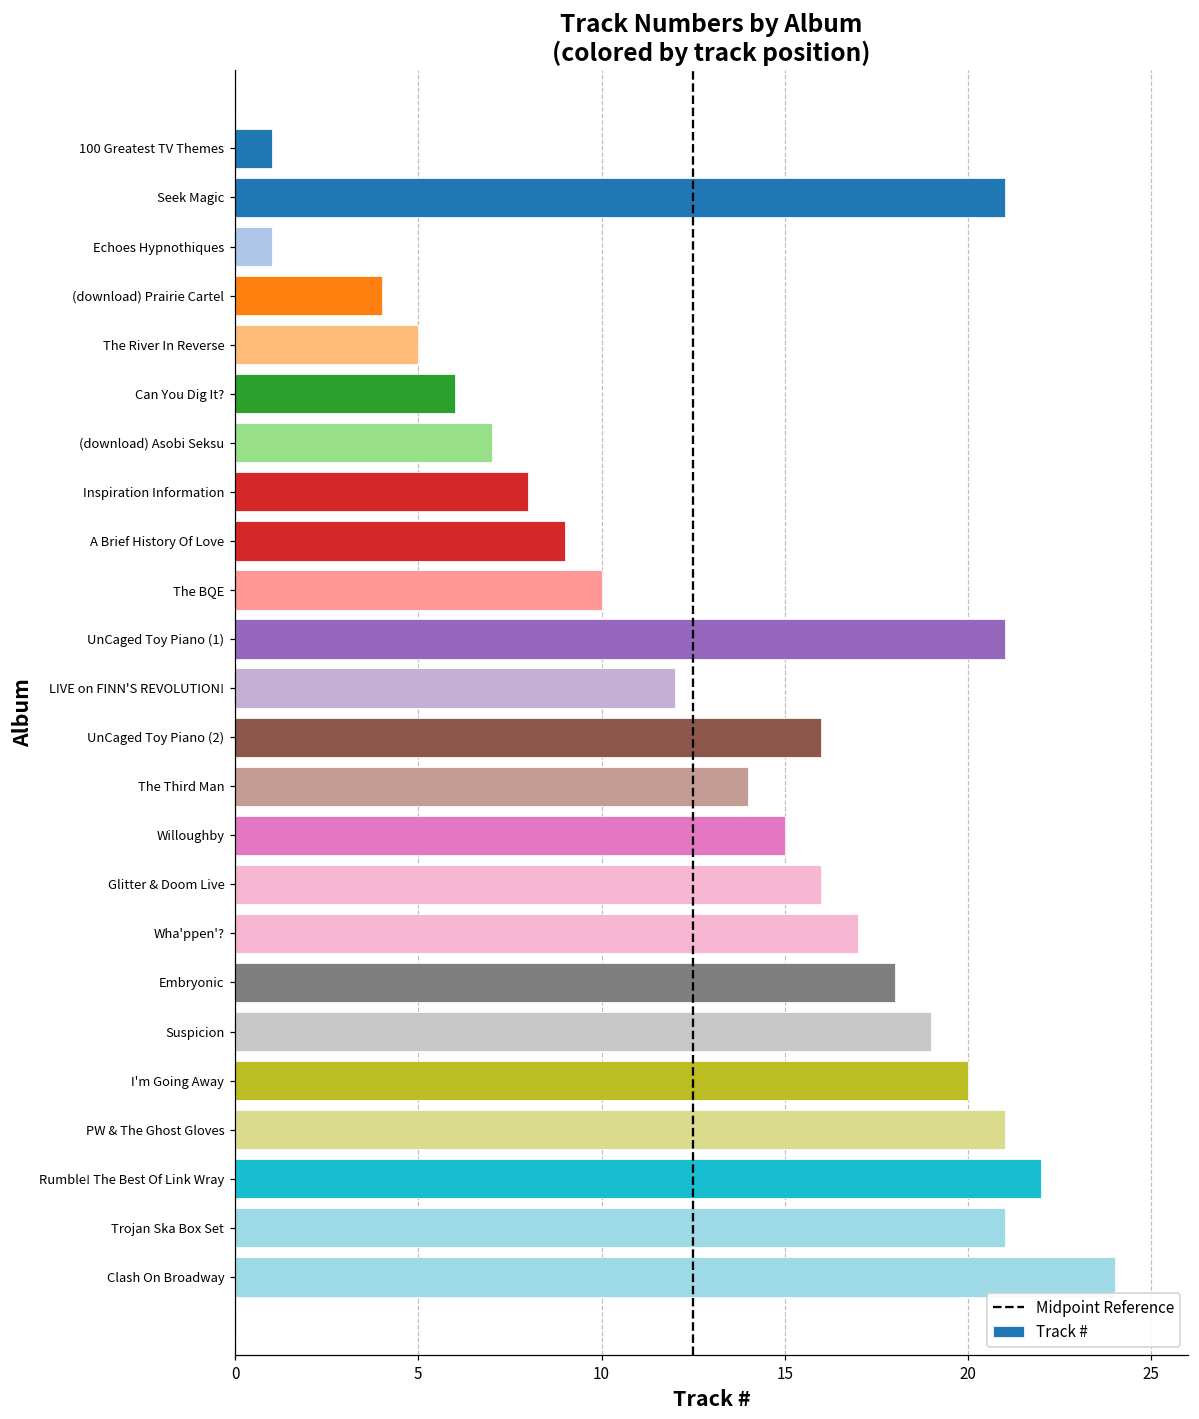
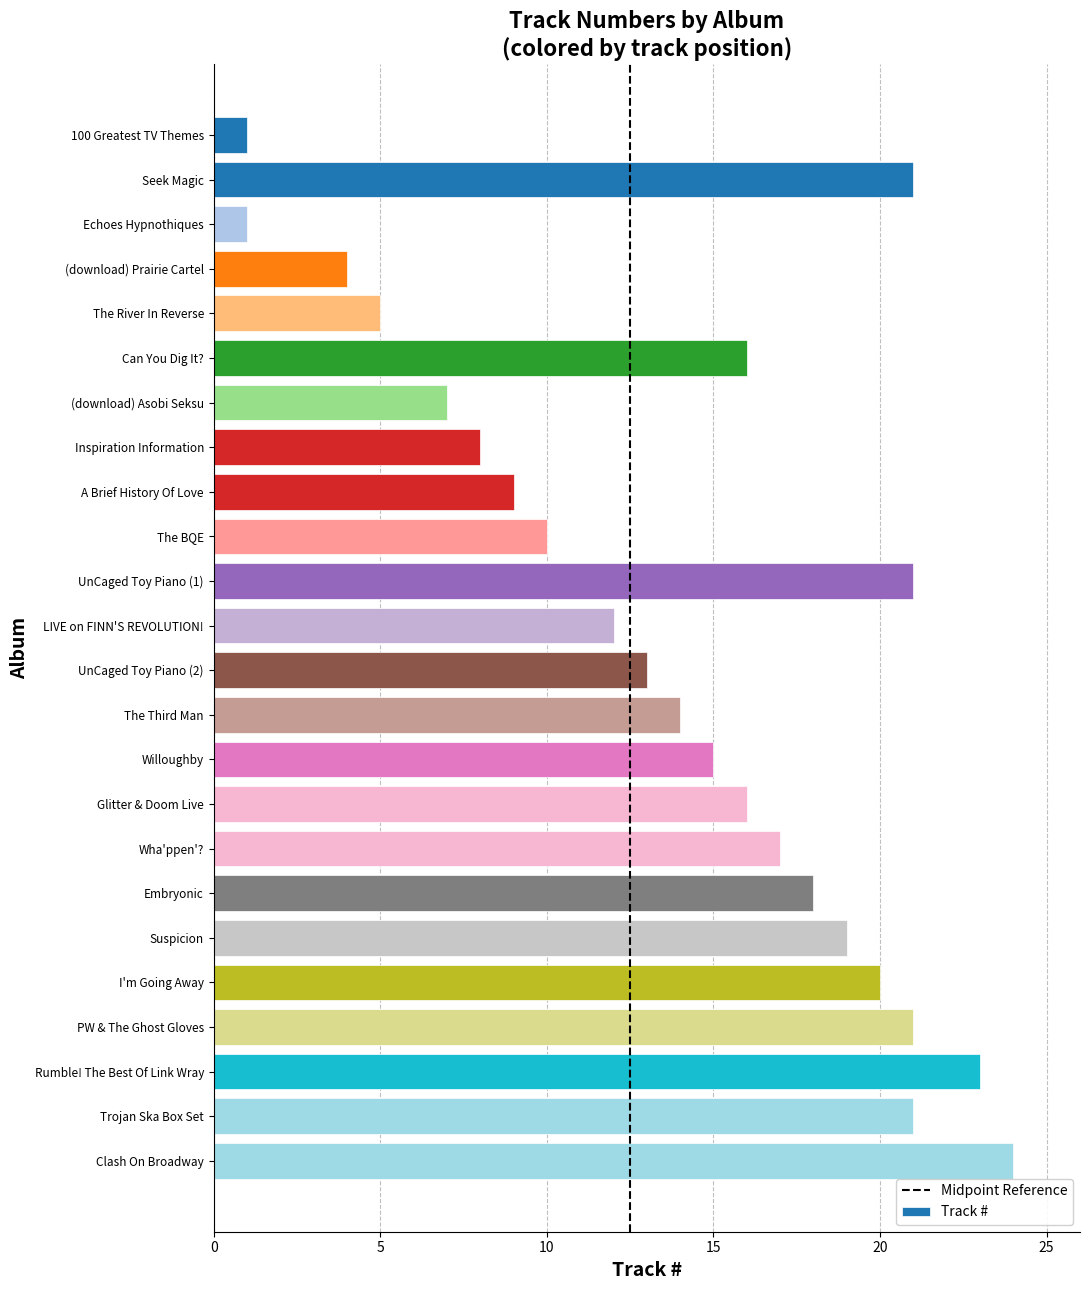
Can You Dig It?: 6 -> 16
UnCaged Toy Piano (2): 16 -> 13
Rumble! The Best Of Link Wray: 22 -> 23
